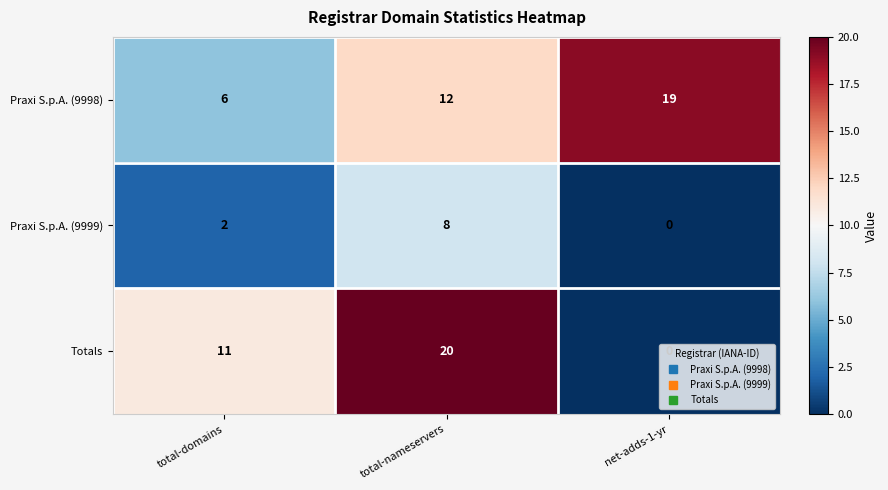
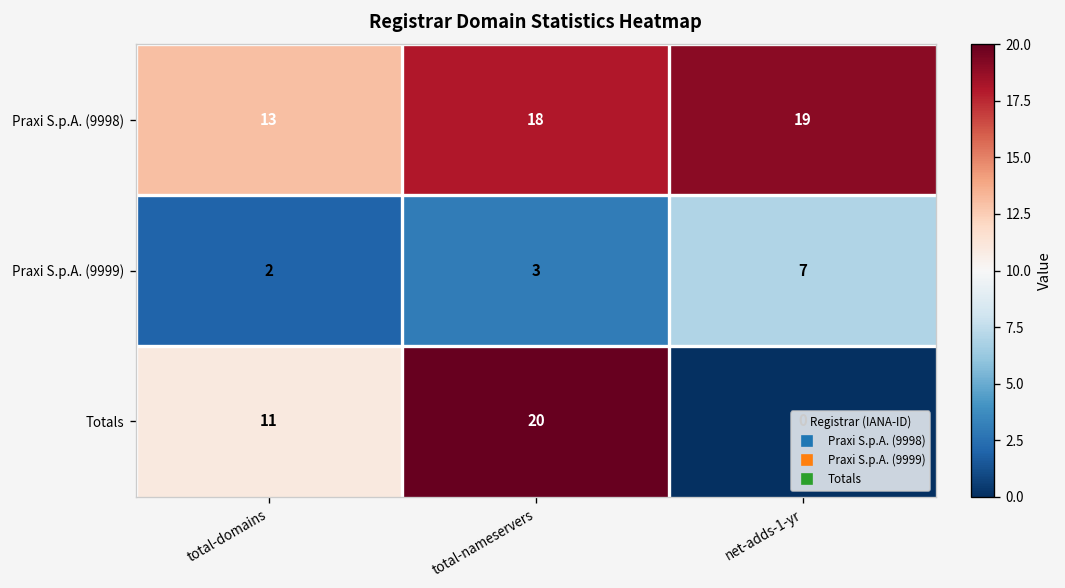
Praxi S.p.A. (9998), total-domains: 6 -> 13
Praxi S.p.A. (9998), total-nameservers: 12 -> 18
Praxi S.p.A. (9999), total-nameservers: 8 -> 3
Praxi S.p.A. (9999), net-adds-1-yr: 0 -> 7
